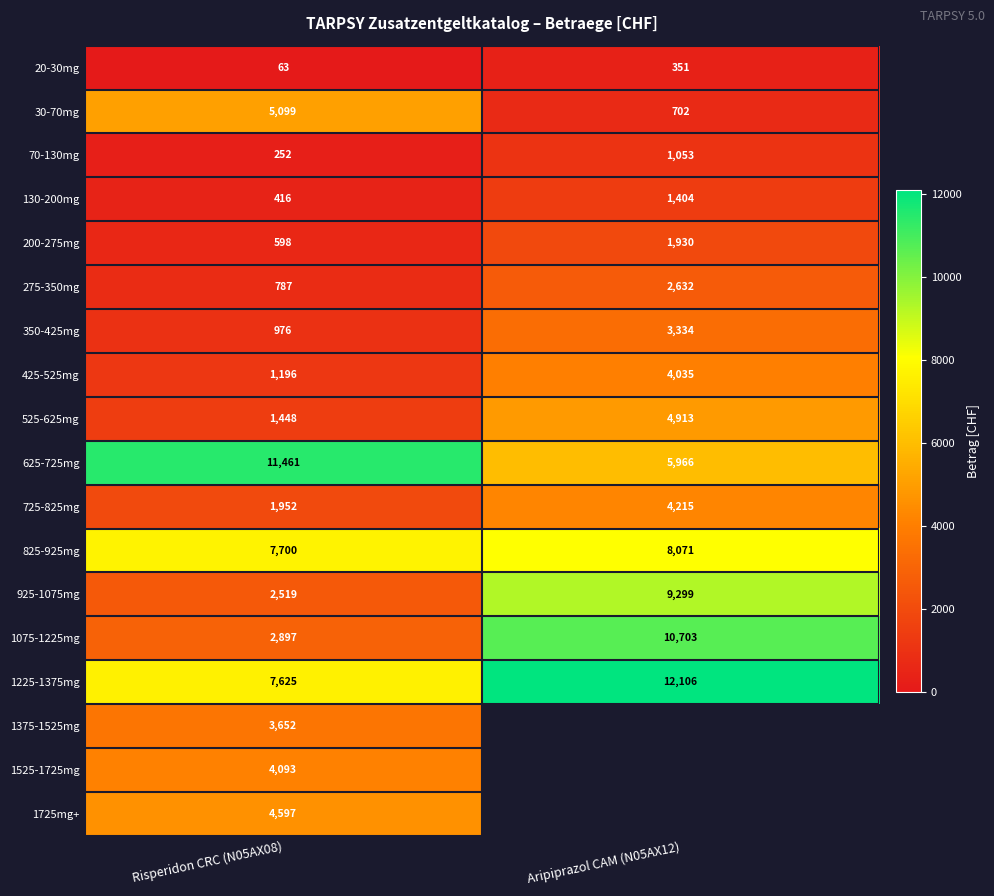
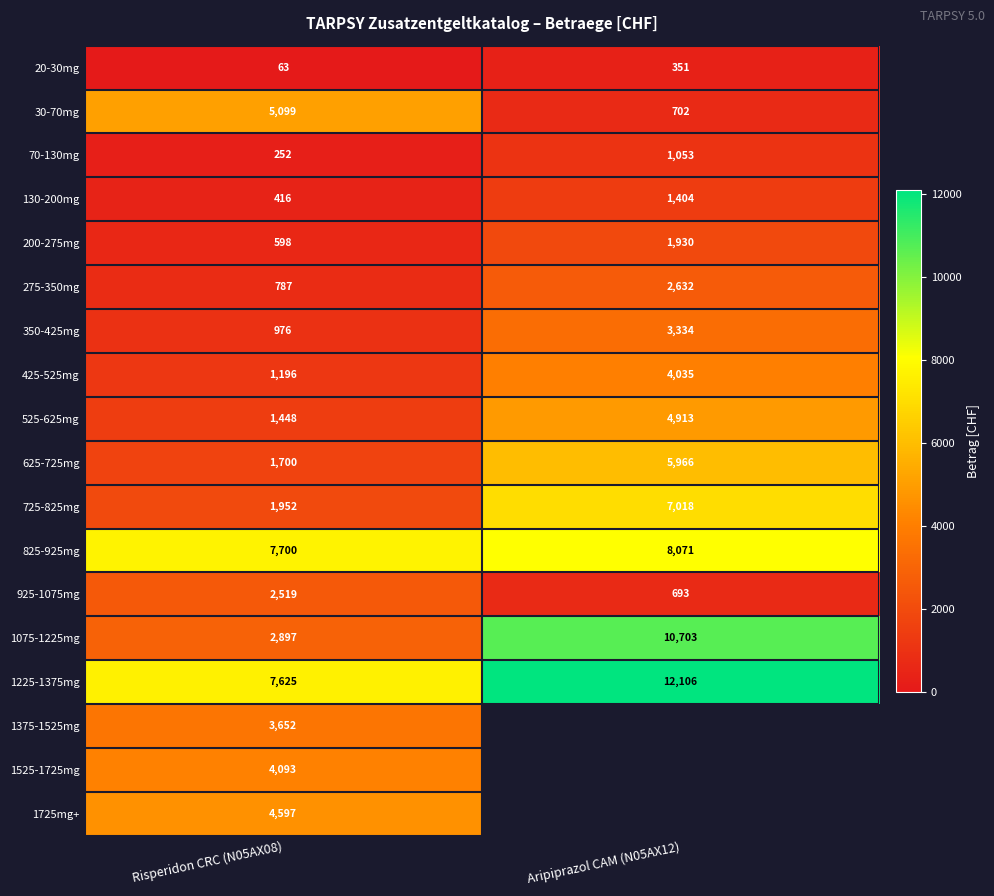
625-725mg, Risperidon CRC (N05AX08): 11,461 -> 1,700
725-825mg, Aripiprazol CAM (N05AX12): 4,215 -> 7,018
925-1075mg, Aripiprazol CAM (N05AX12): 9,299 -> 693
